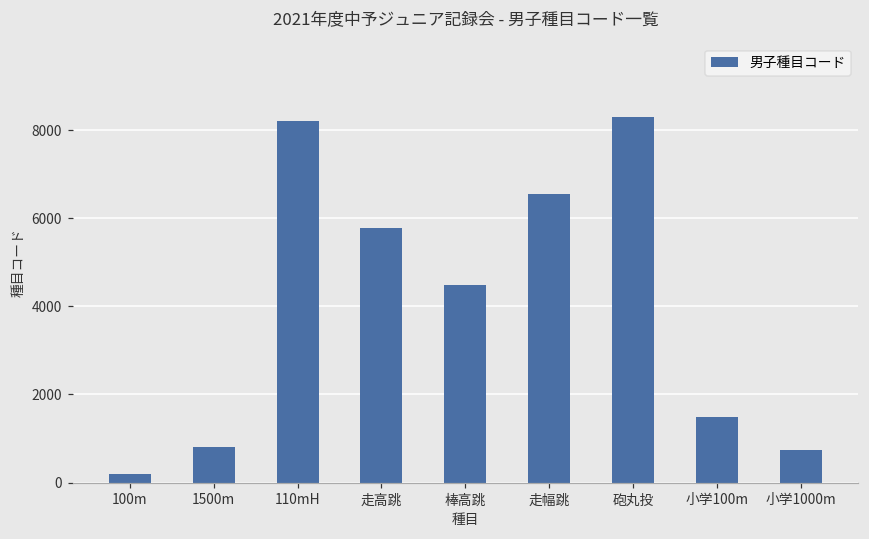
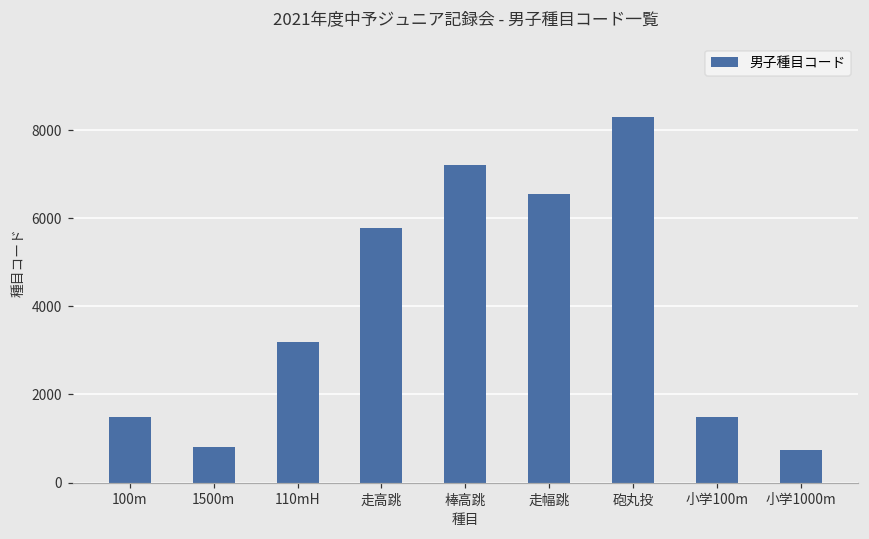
100m: 200 -> 1500
110mH: 8200 -> 3200
棒高跳: 4500 -> 7200
